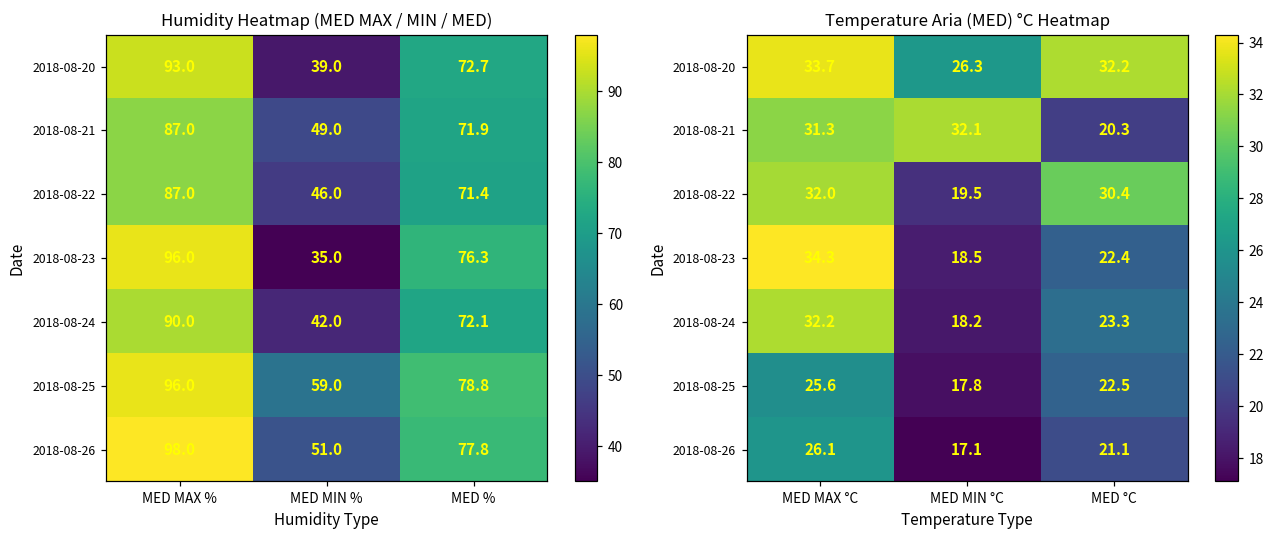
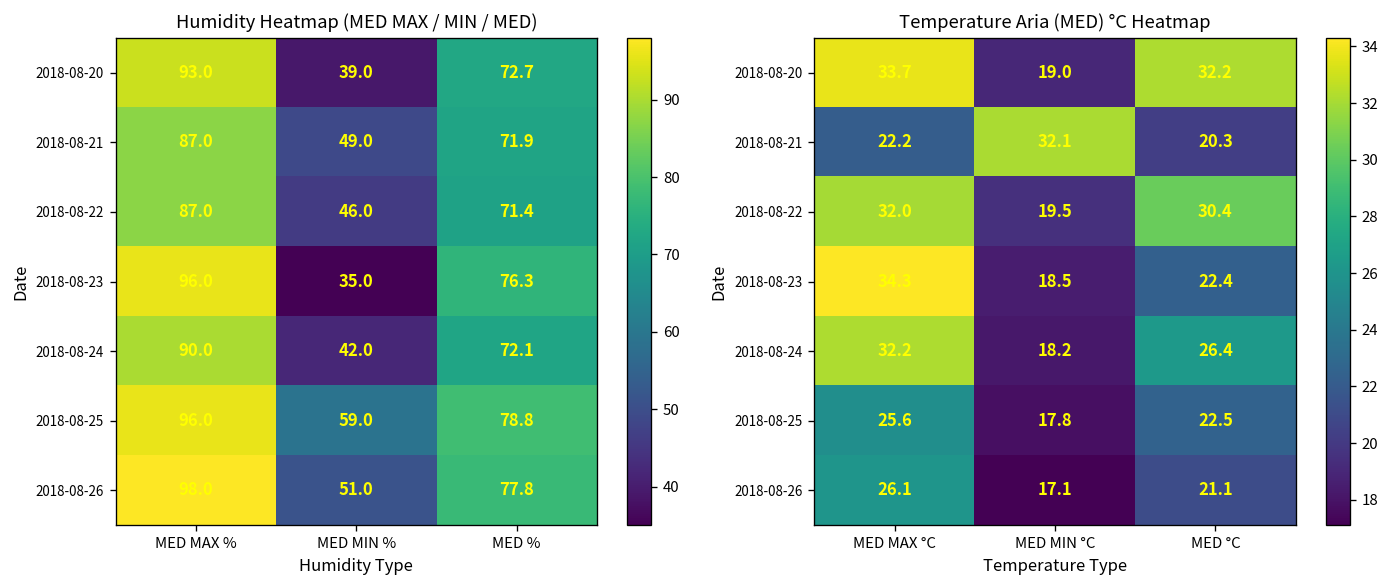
Temperature Aria (MED) °C Heatmap, 2018-08-20, MED MIN °C: 26.3 -> 19.0
Temperature Aria (MED) °C Heatmap, 2018-08-21, MED MAX °C: 31.3 -> 22.2
Temperature Aria (MED) °C Heatmap, 2018-08-24, MED °C: 23.3 -> 26.4
